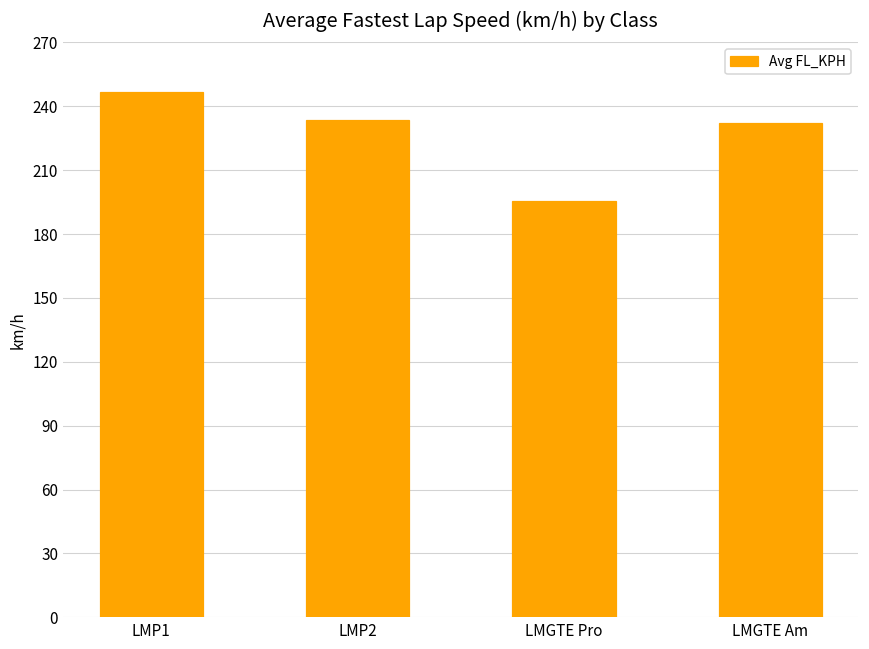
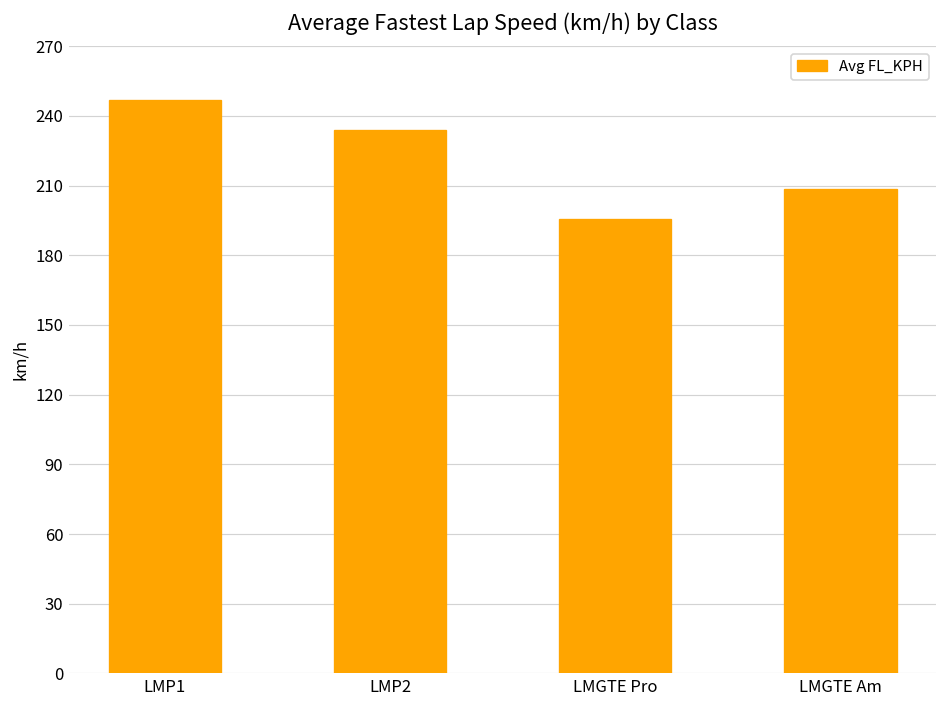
LMGTE Am: 232 -> 208
